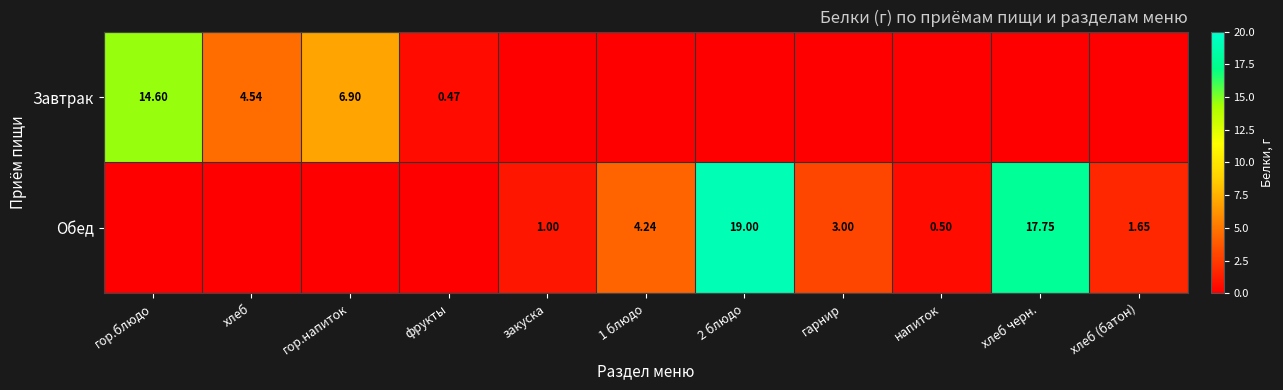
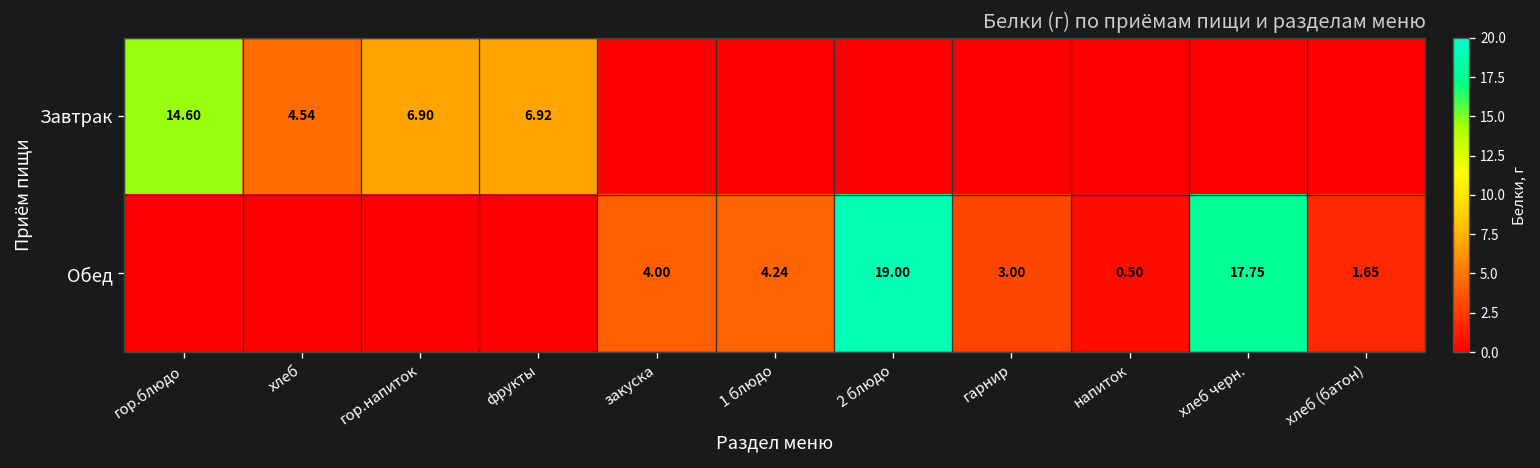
Завтрак, фрукты: 0.47 -> 6.92
Обед, закуска: 1.00 -> 4.00
